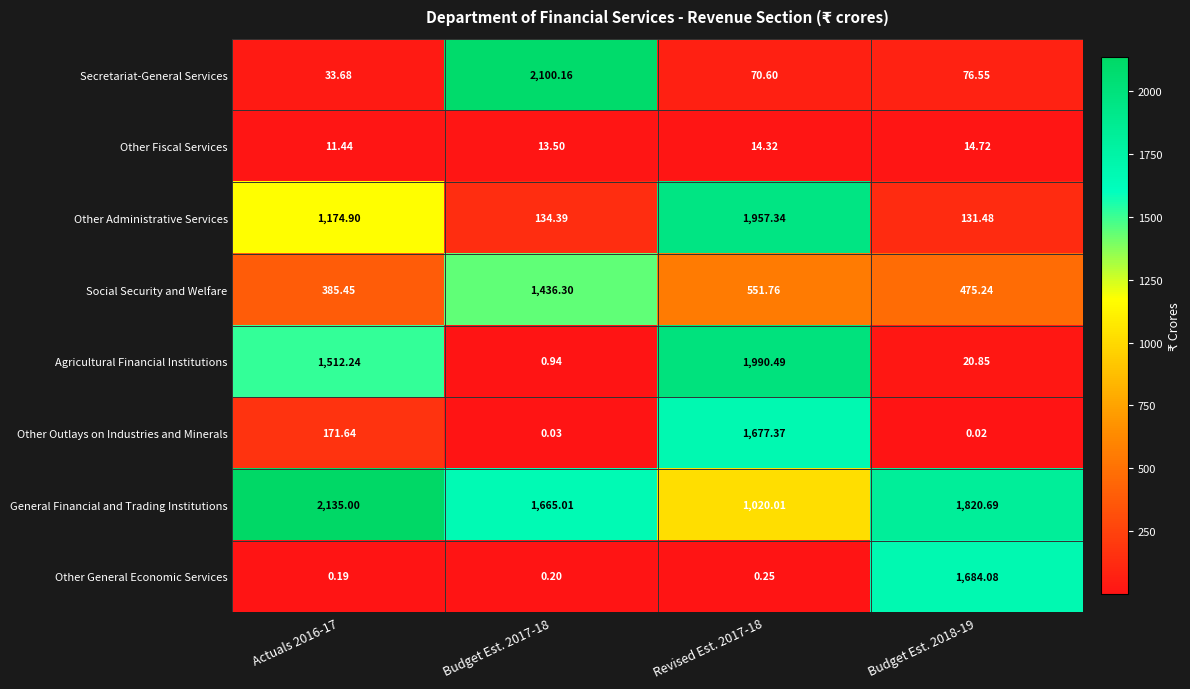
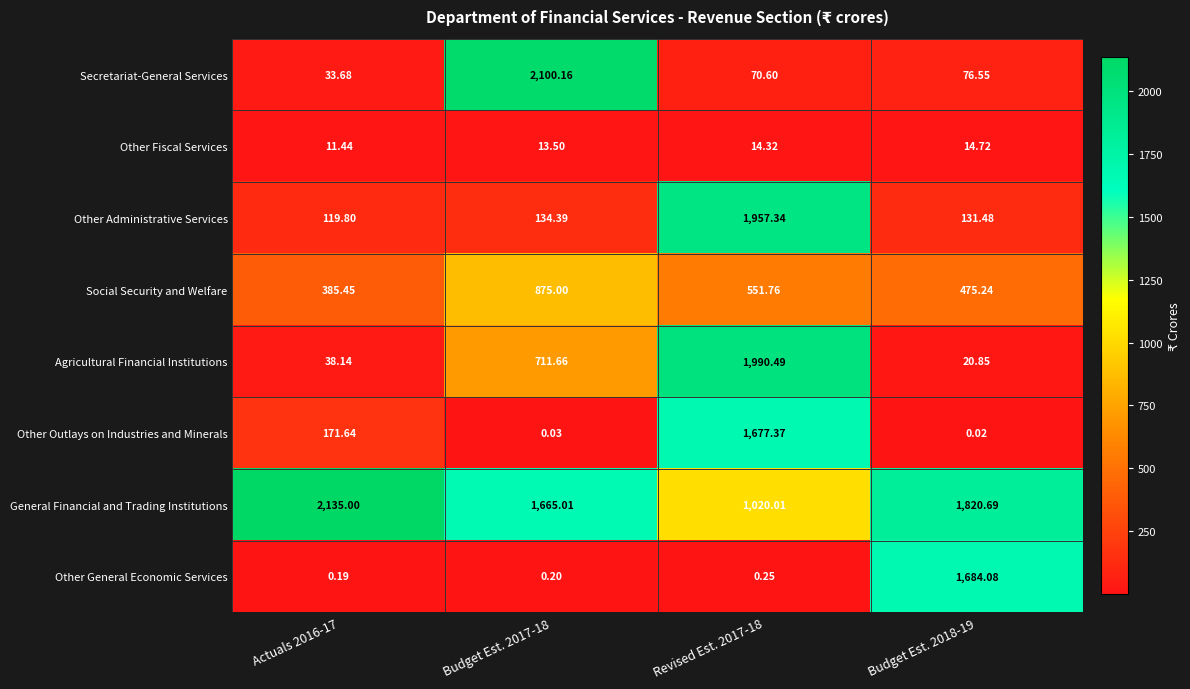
Other Administrative Services, Actuals 2016-17: 1,174.90 -> 119.80
Social Security and Welfare, Budget Est. 2017-18: 1,436.30 -> 875.00
Agricultural Financial Institutions, Actuals 2016-17: 1,512.24 -> 38.14
Agricultural Financial Institutions, Budget Est. 2017-18: 0.94 -> 711.66
